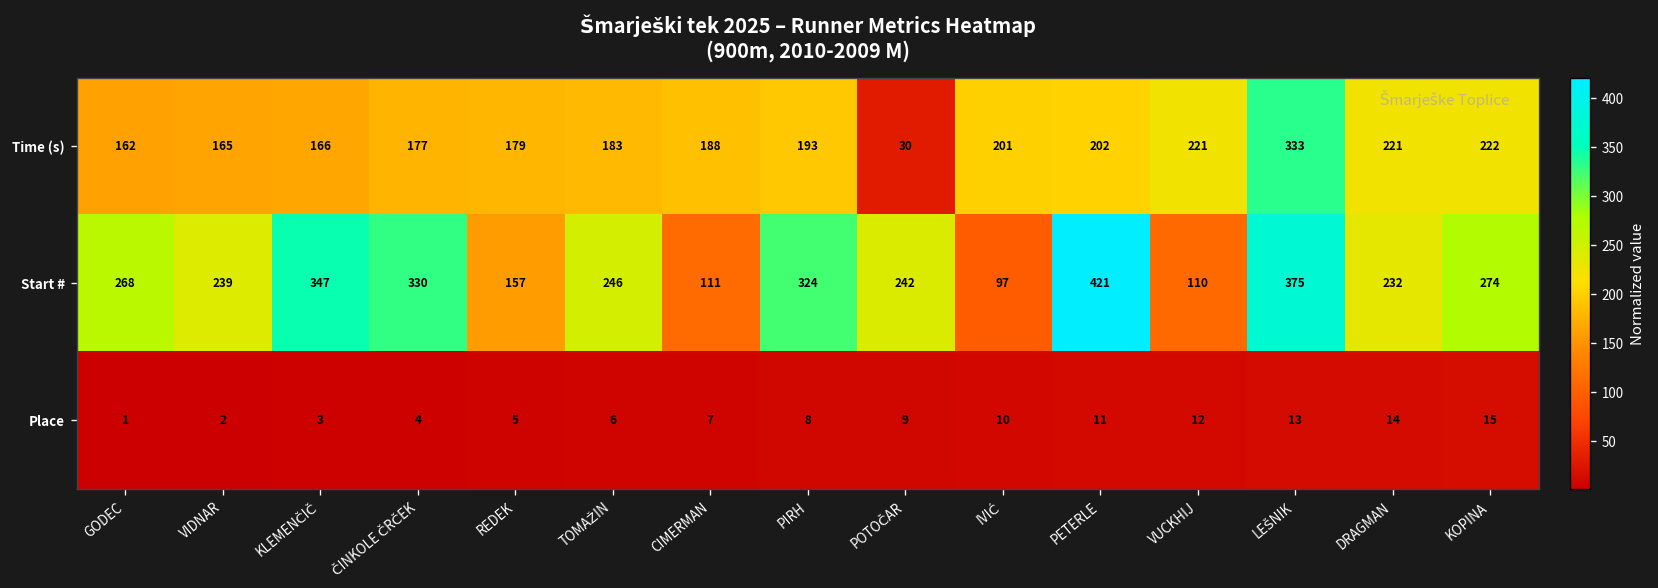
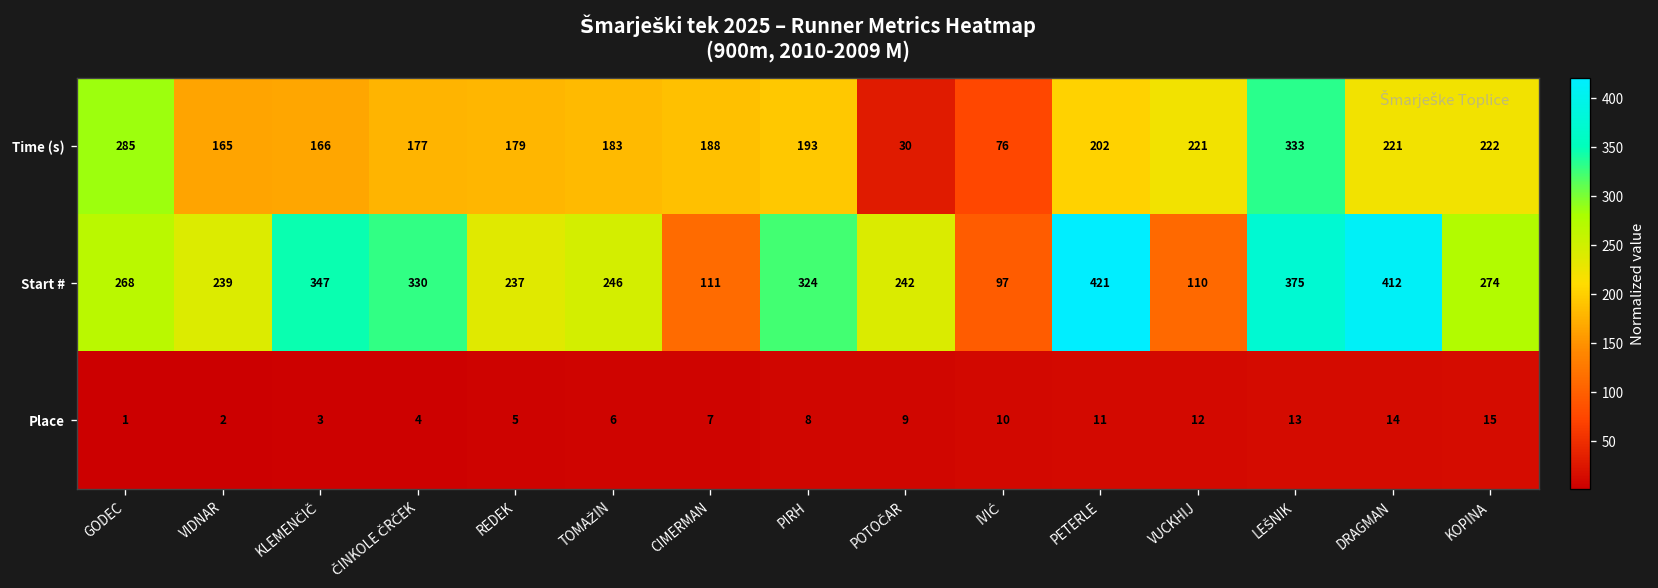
Time (s), GODEC: 162 -> 285
Time (s), IVIĆ: 201 -> 76
Start #, REDEK: 157 -> 237
Start #, DRAGMAN: 232 -> 412
